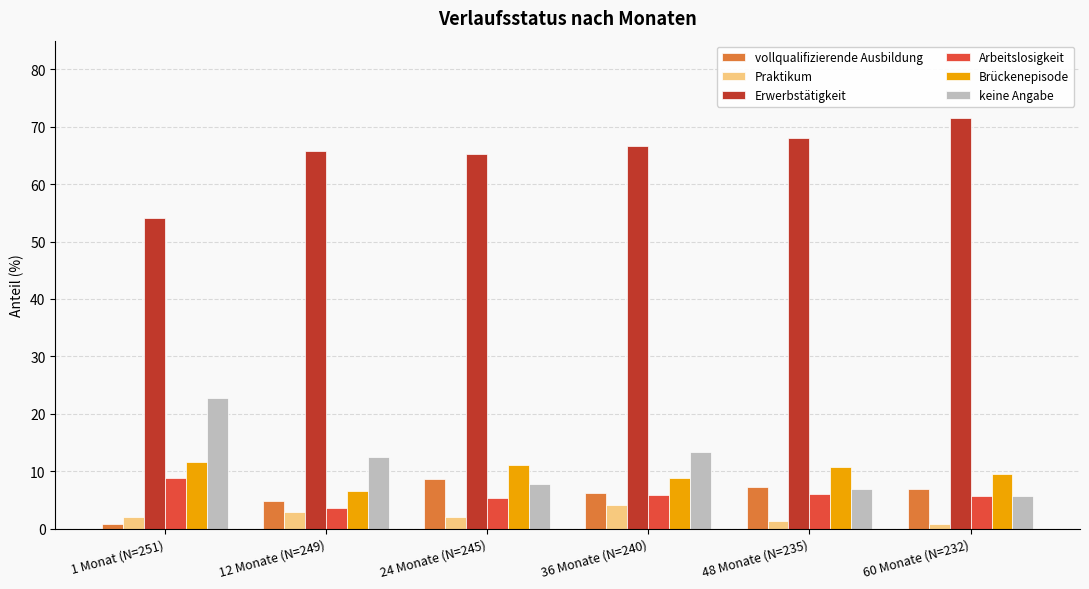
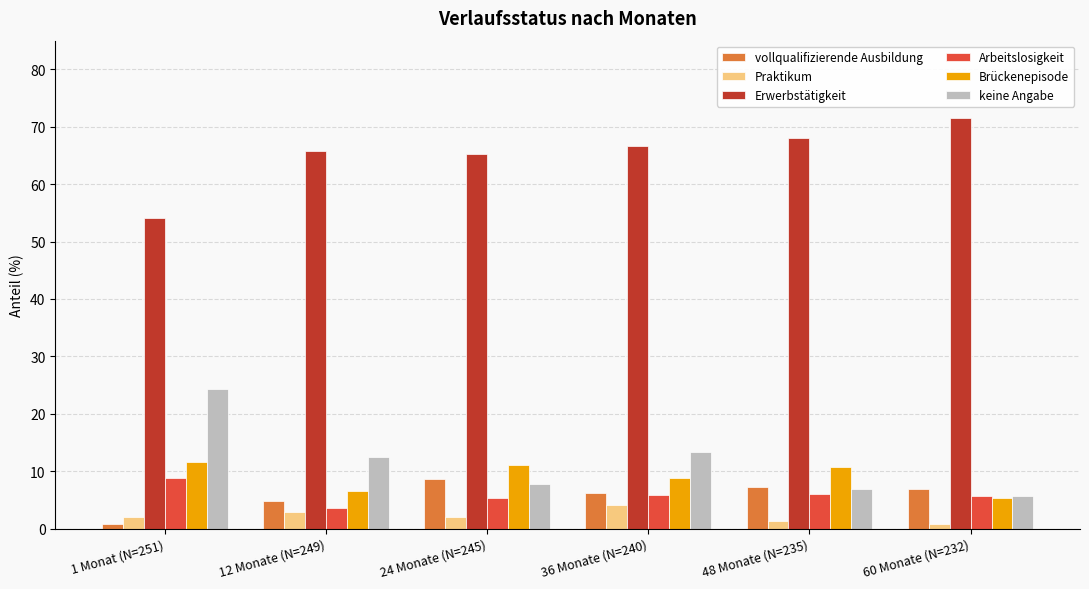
keine Angabe, 1 Monat (N=251): 23 -> 24
Brückenepisode, 60 Monate (N=232): 9 -> 5
